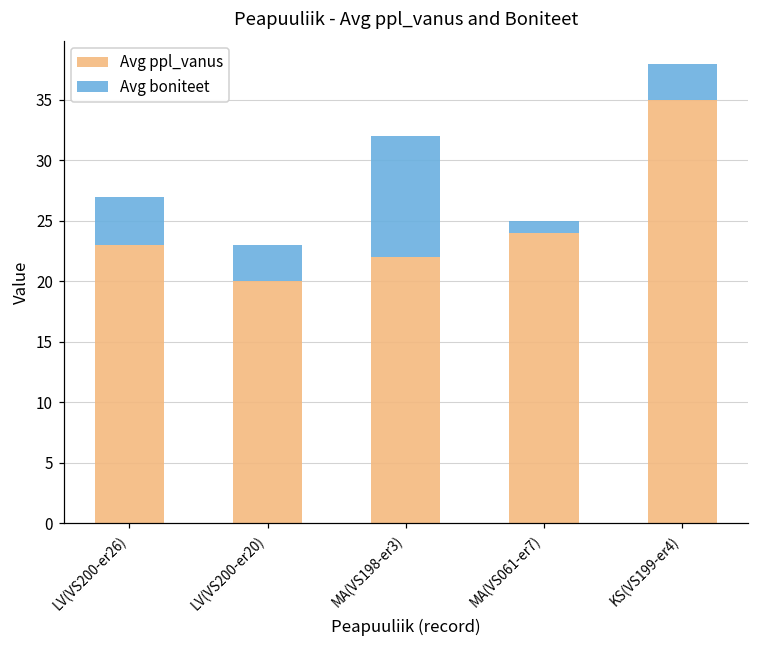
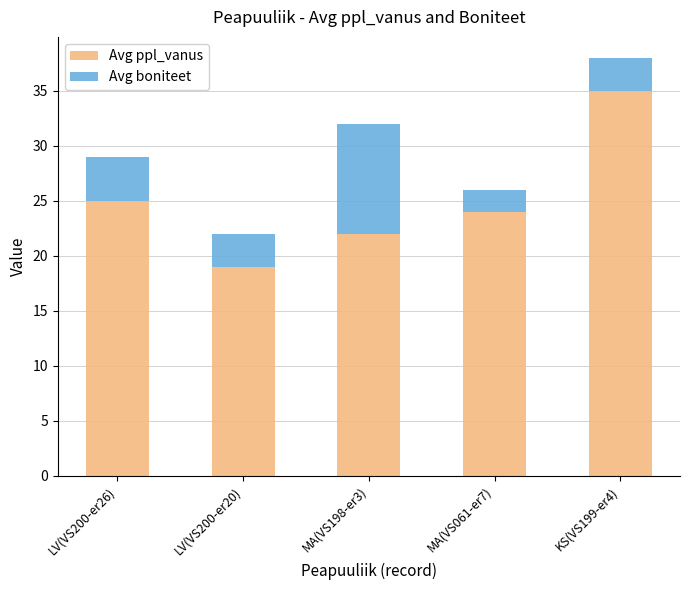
Avg ppl_vanus, LV(VS200-er26): 23 -> 25
Avg ppl_vanus, LV(VS200-er20): 20 -> 19
Avg boniteet, MA(VS061-er7): 1 -> 2
